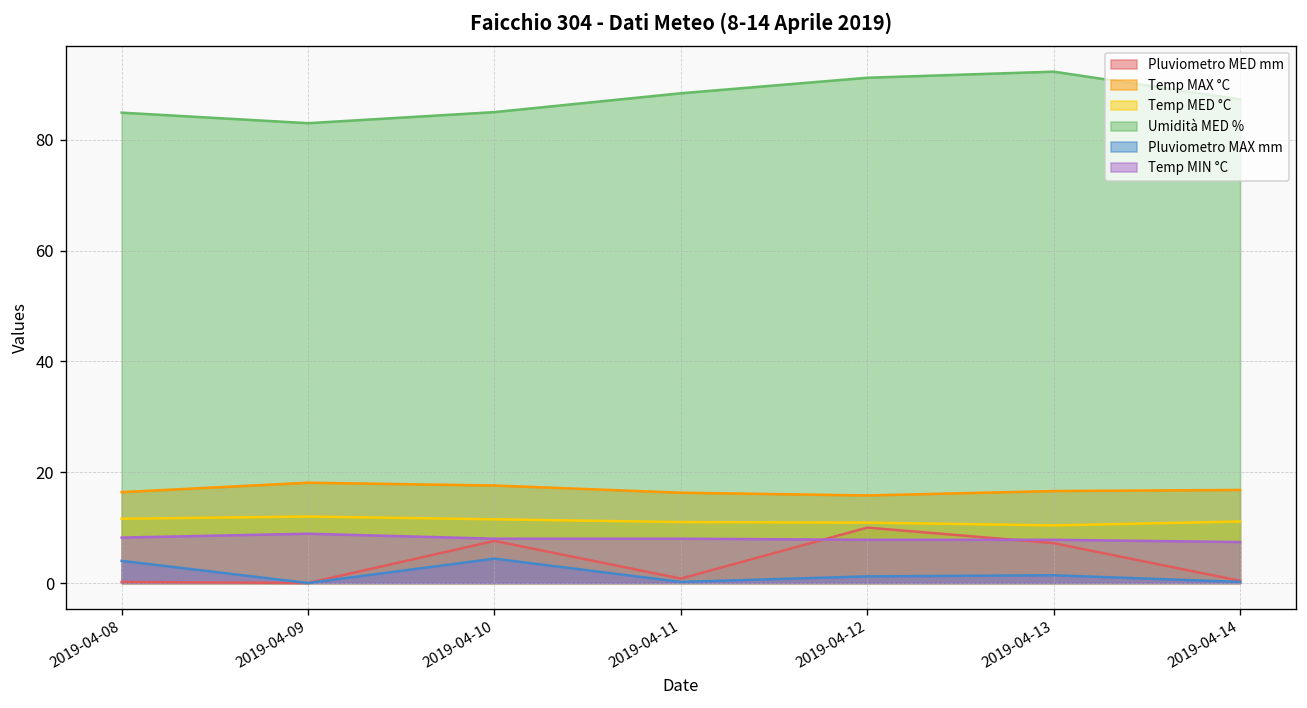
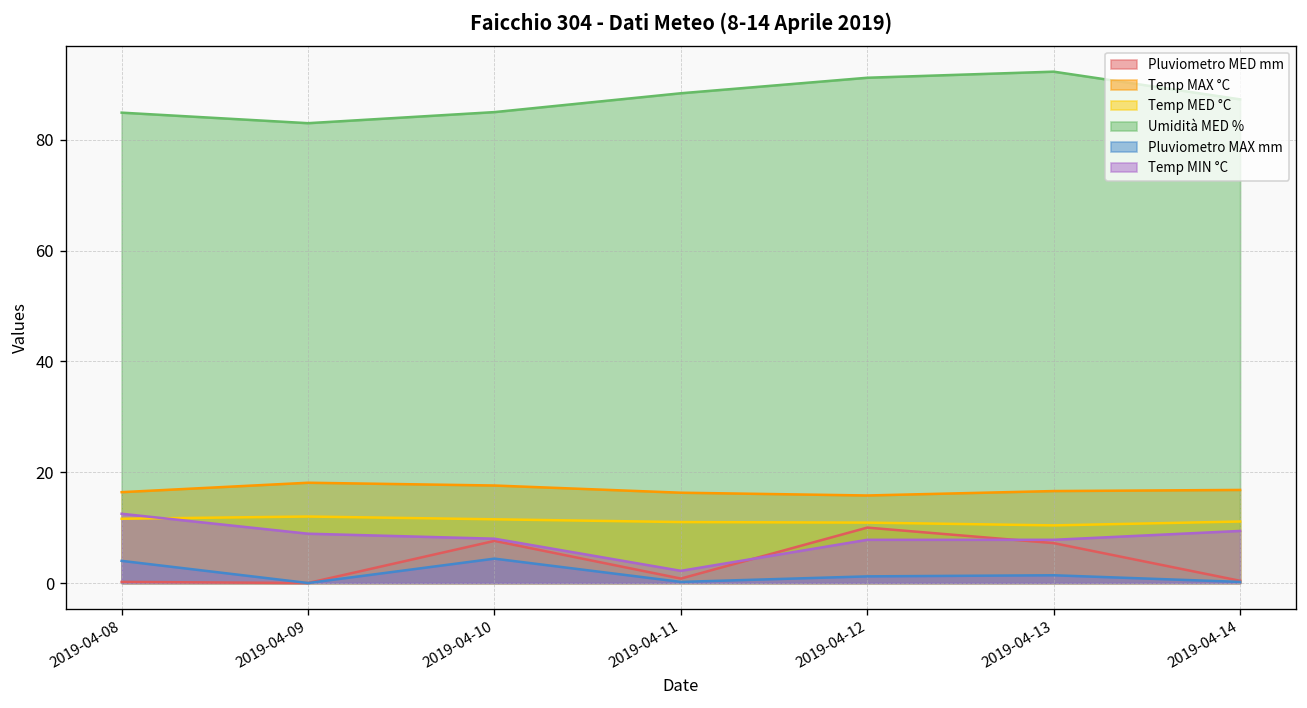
Temp MIN °C, 2019-04-08: 8 -> 13
Temp MIN °C, 2019-04-11: 8 -> 2
Temp MIN °C, 2019-04-14: 7 -> 9
